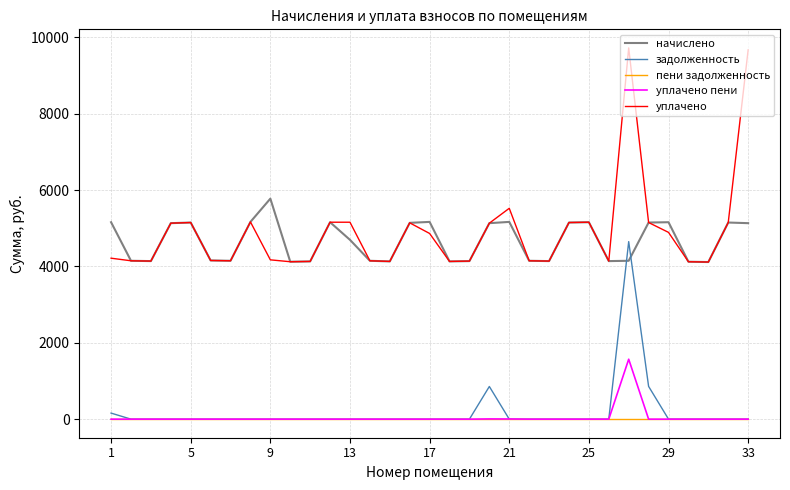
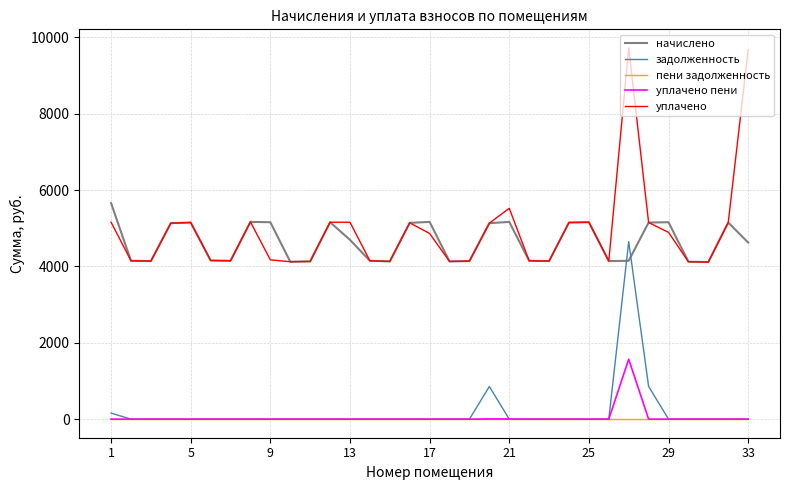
начислено, 1: 5200 -> 5700
уплачено, 1: 4200 -> 5200
начислено, 9: 5800 -> 5200
начислено, 33: 5100 -> 4600
